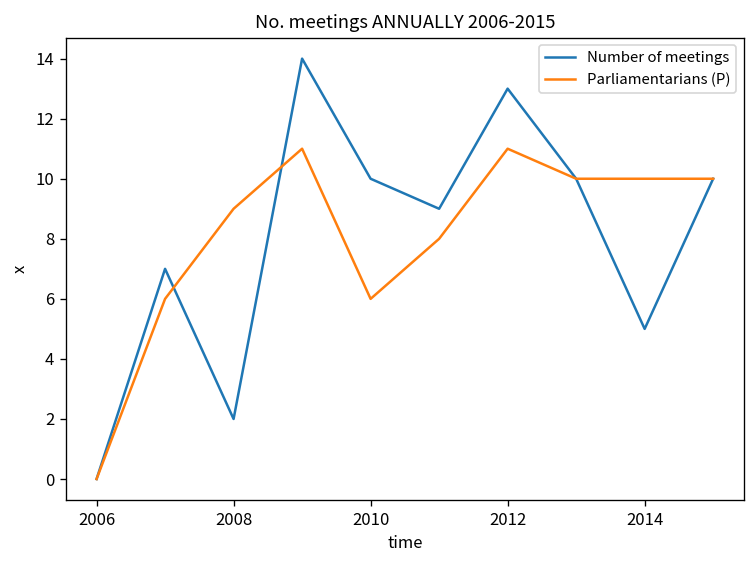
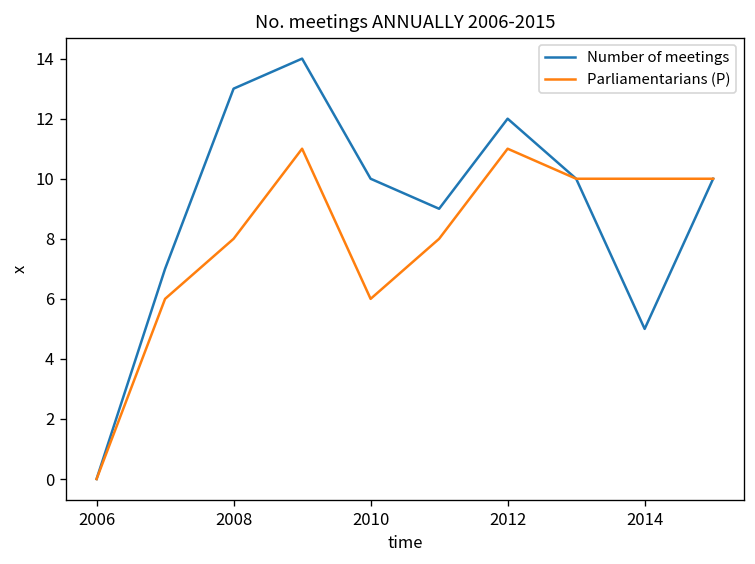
Number of meetings, 2008: 2 -> 13
Parliamentarians (P), 2008: 9 -> 8
Number of meetings, 2012: 13 -> 12
